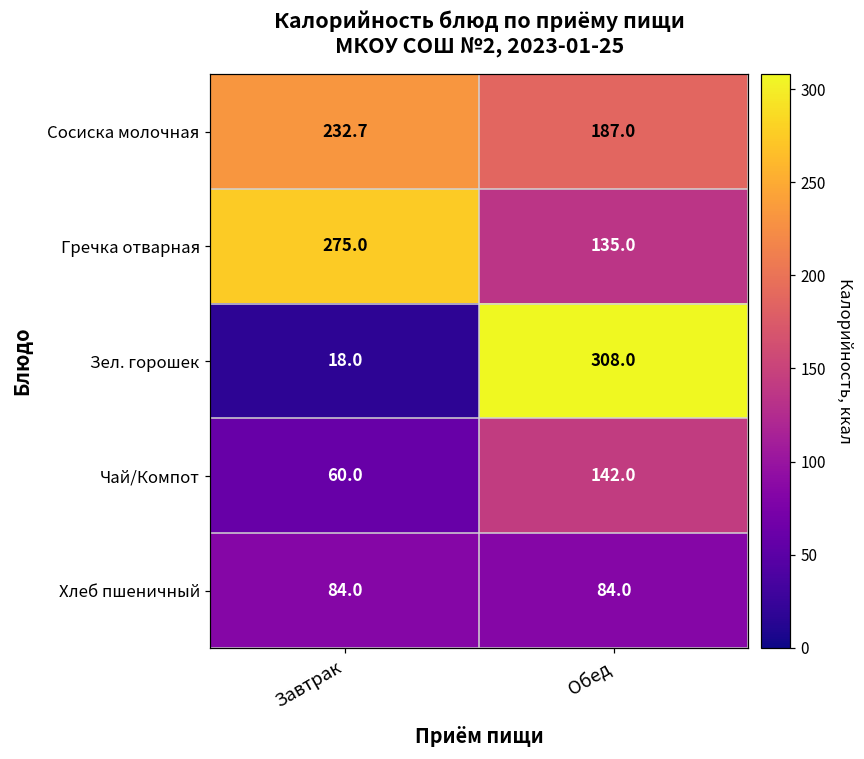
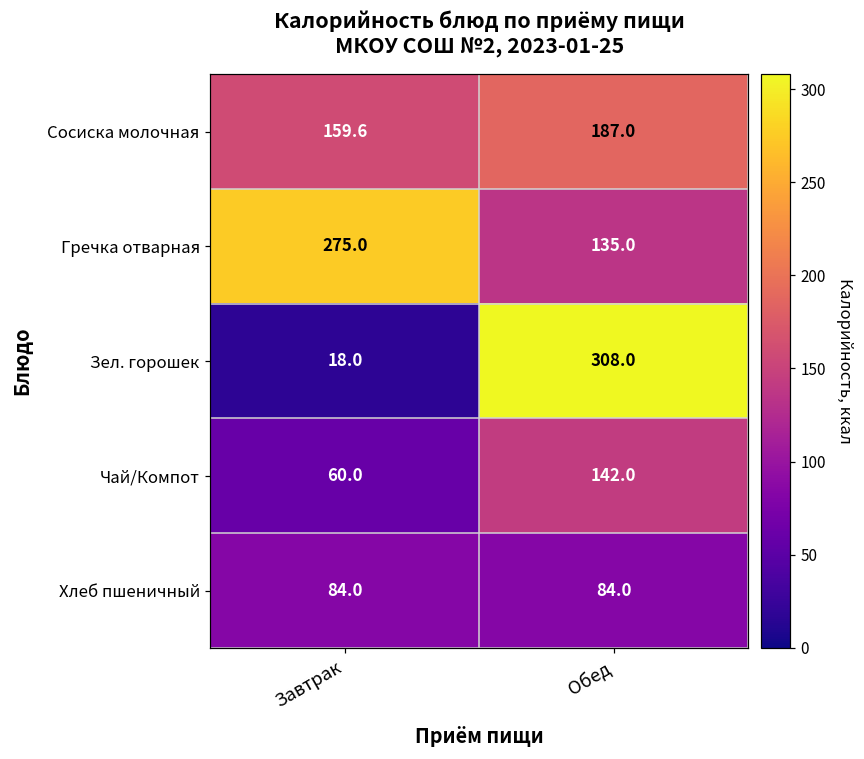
Сосиска молочная, Завтрак: 232.7 -> 159.6
